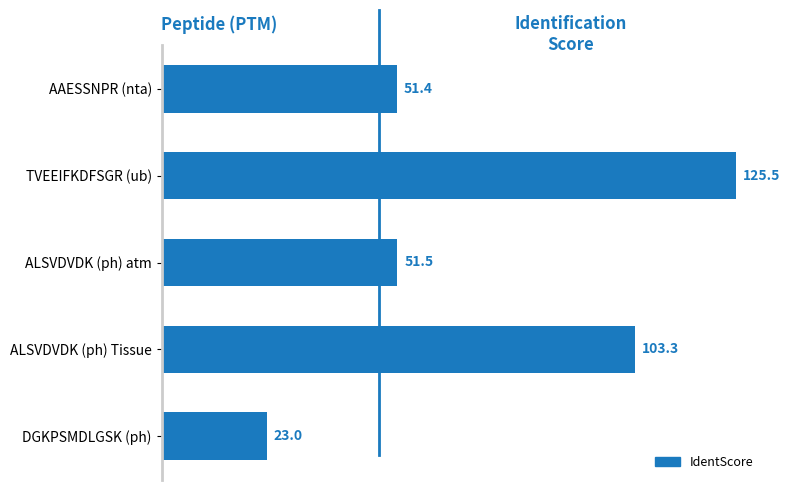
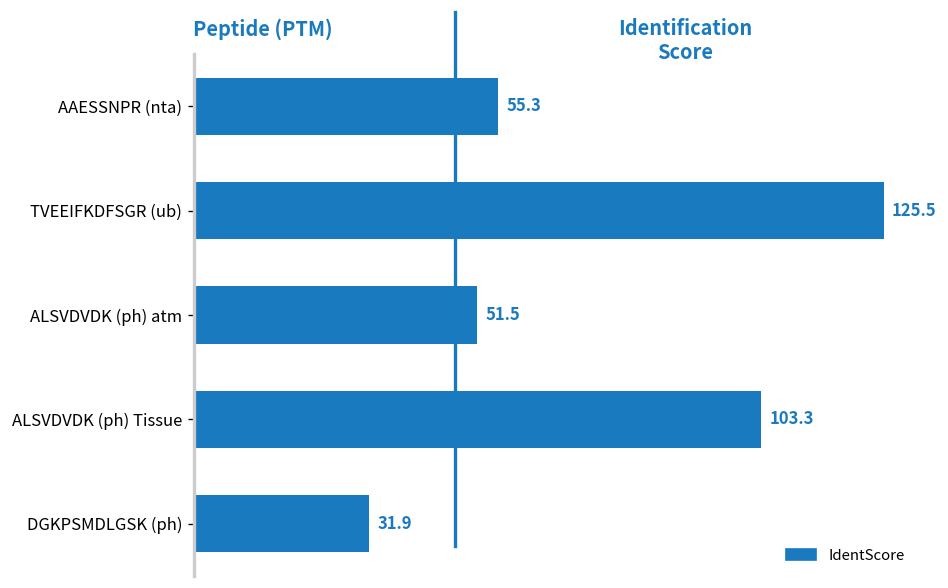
AAESSNPR (nta): 51.4 -> 55.3
DGKPSMDLGSK (ph): 23.0 -> 31.9
